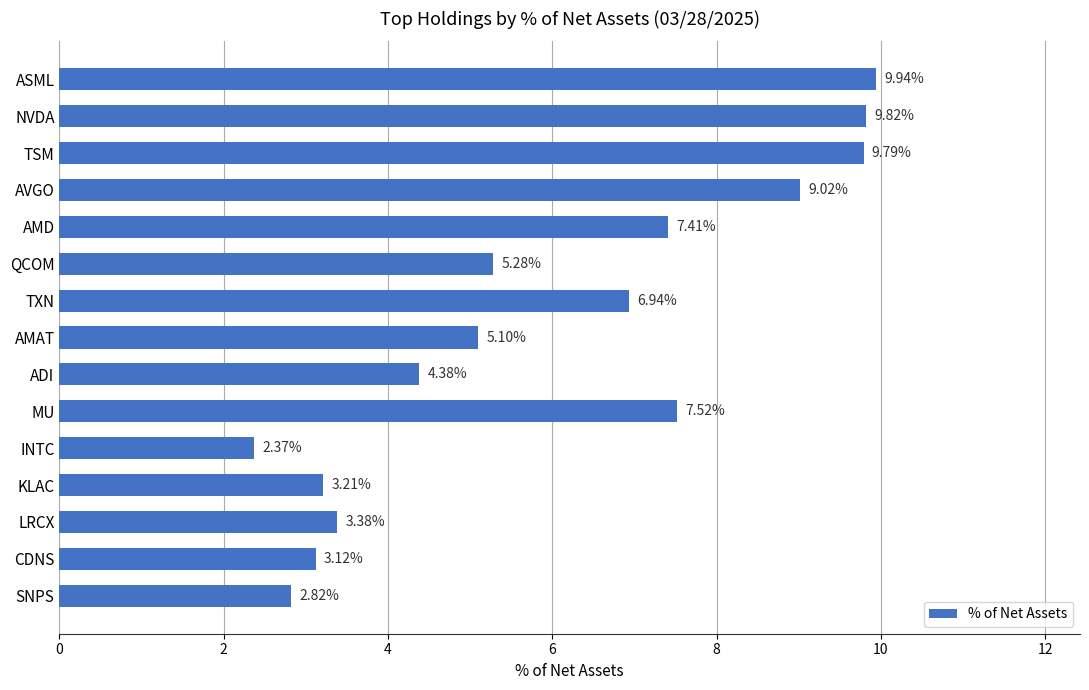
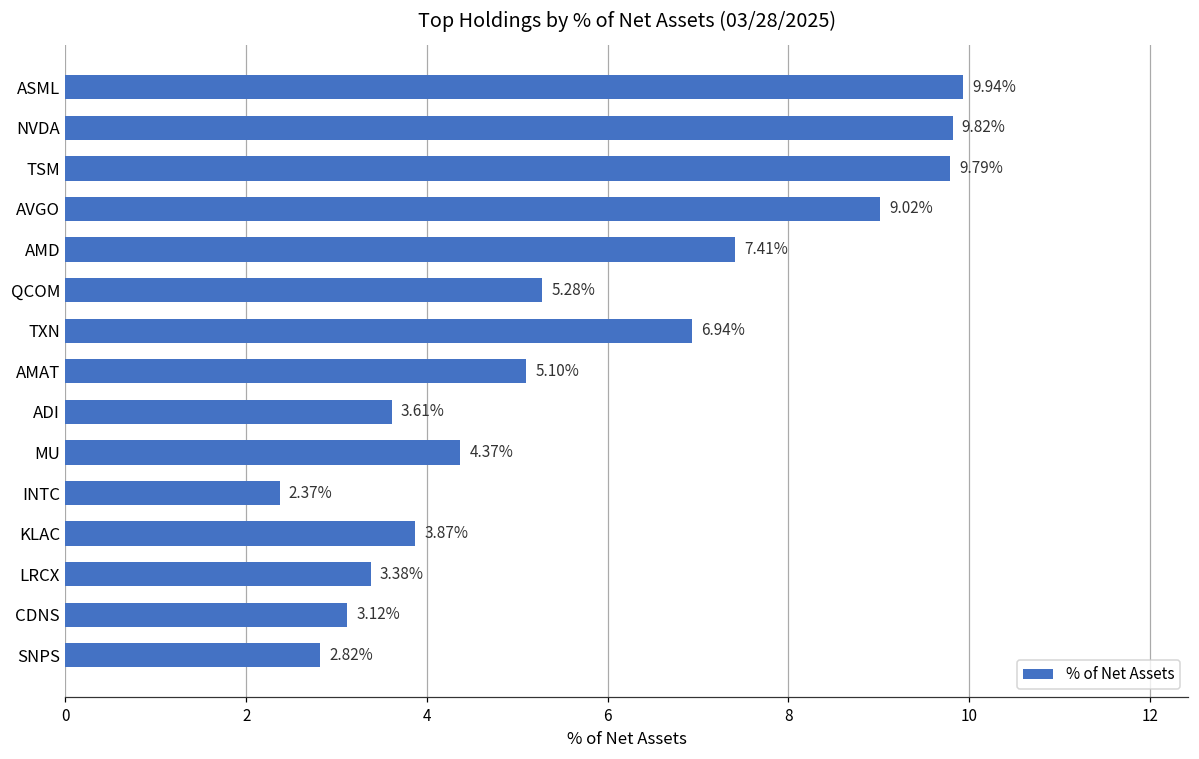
ADI: 4.38% -> 3.61%
MU: 7.52% -> 4.37%
KLAC: 3.21% -> 3.87%
